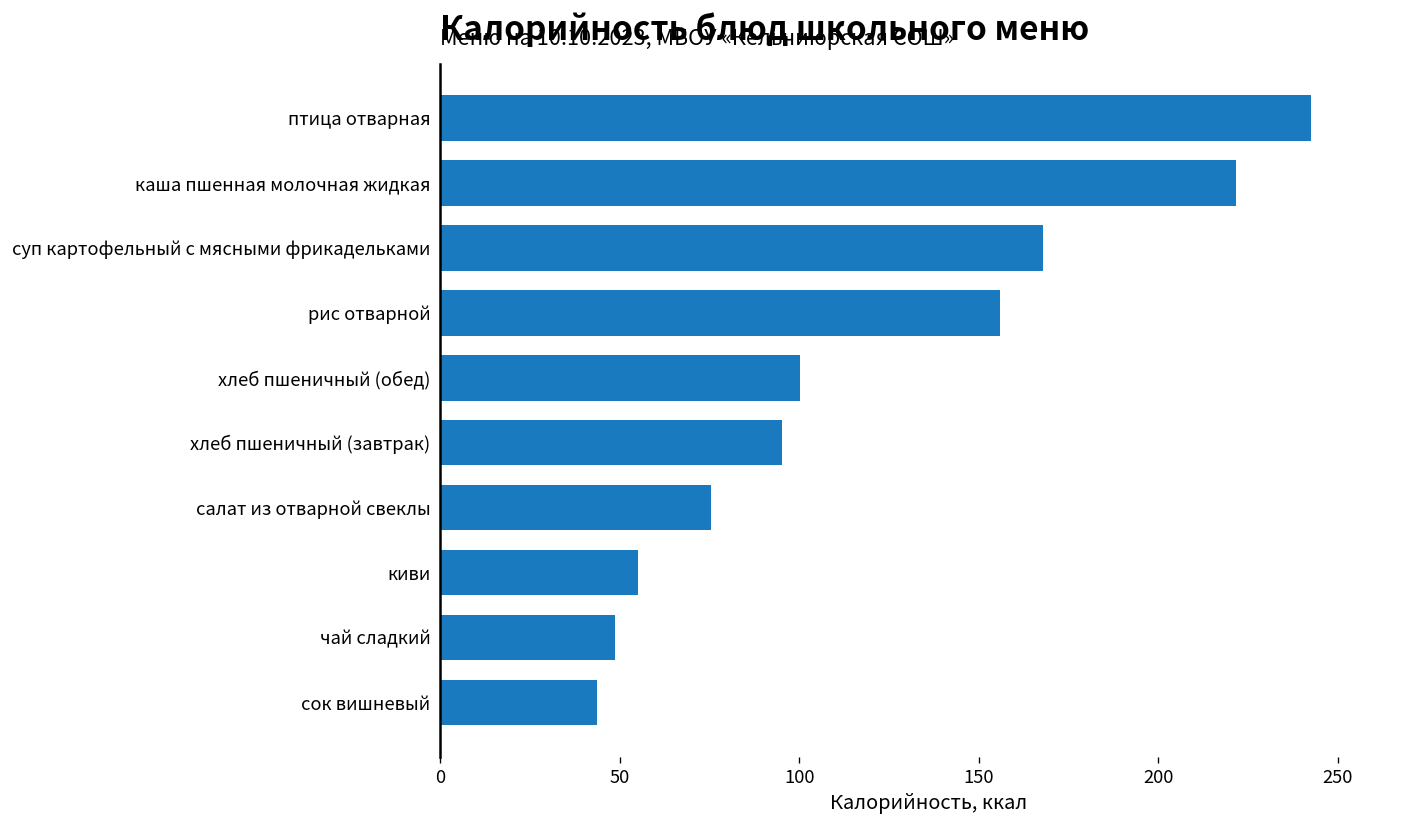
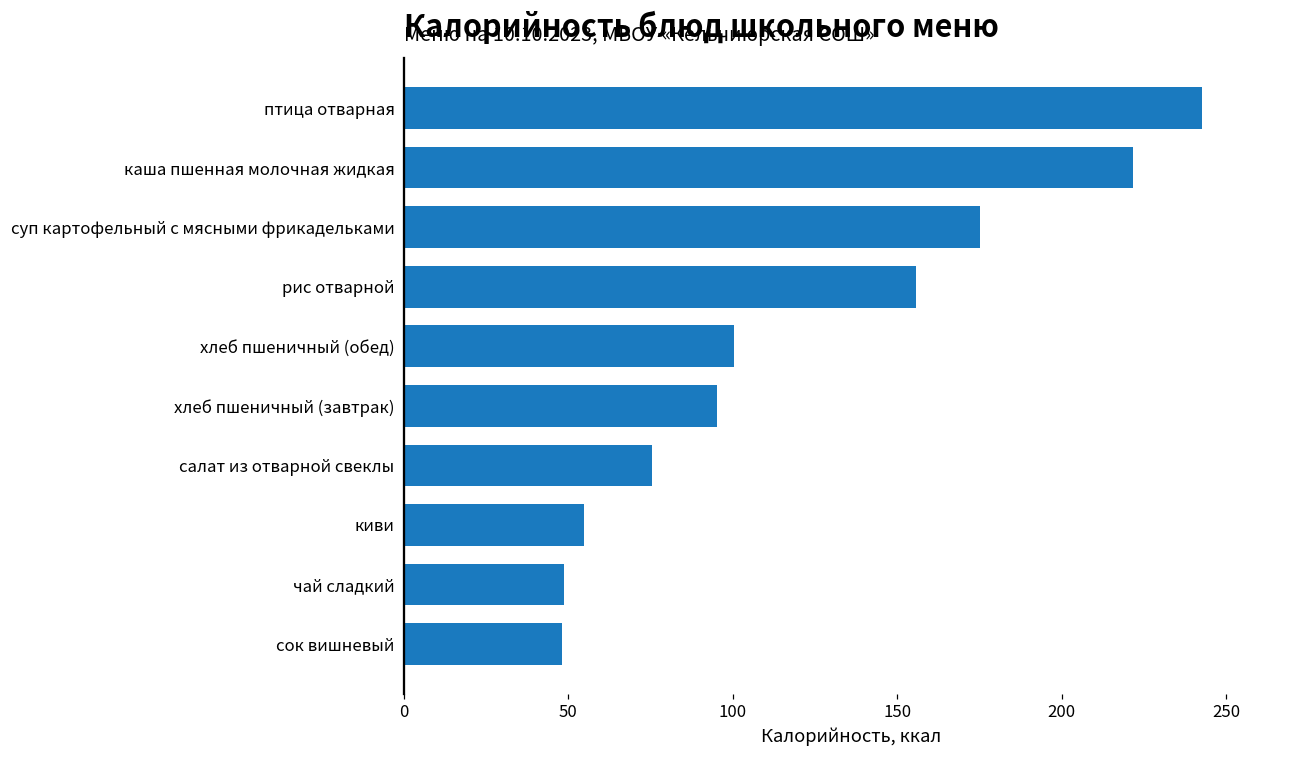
суп картофельный с мясными фрикадельками: 168 -> 175
сок вишневый: 44 -> 48
